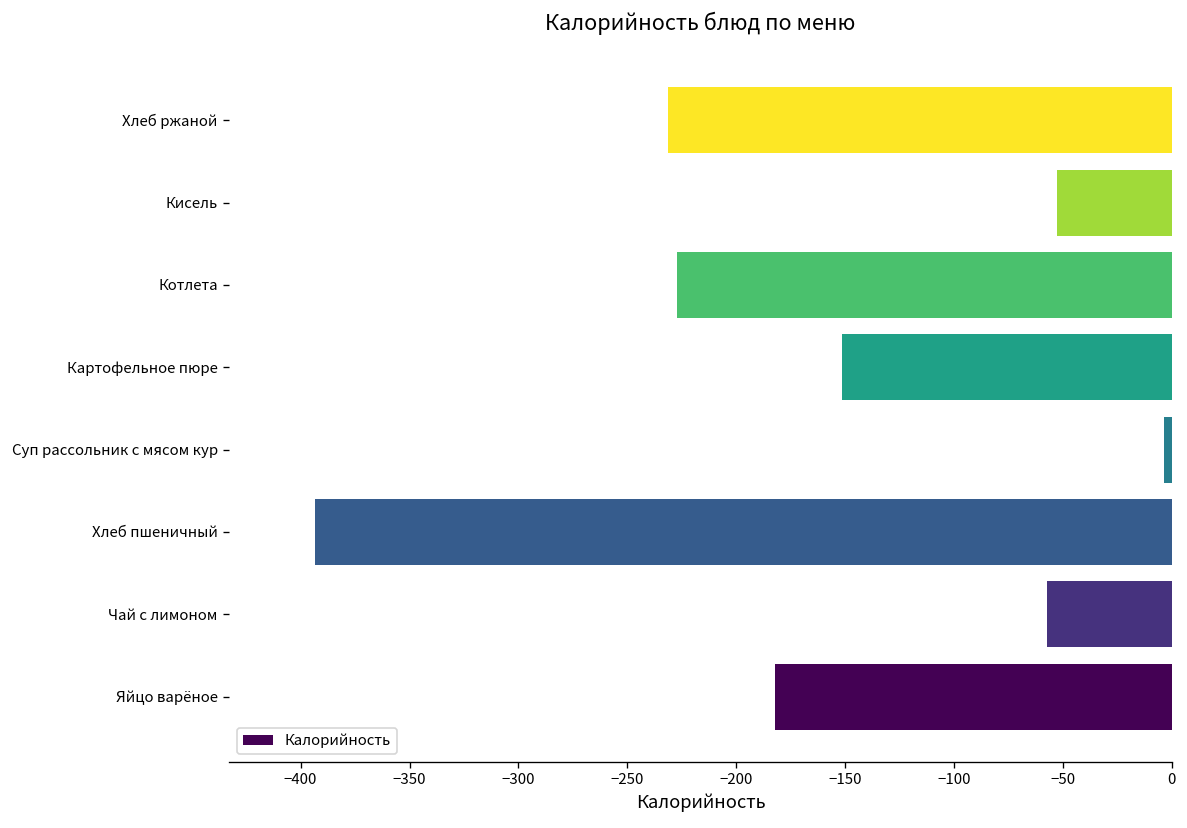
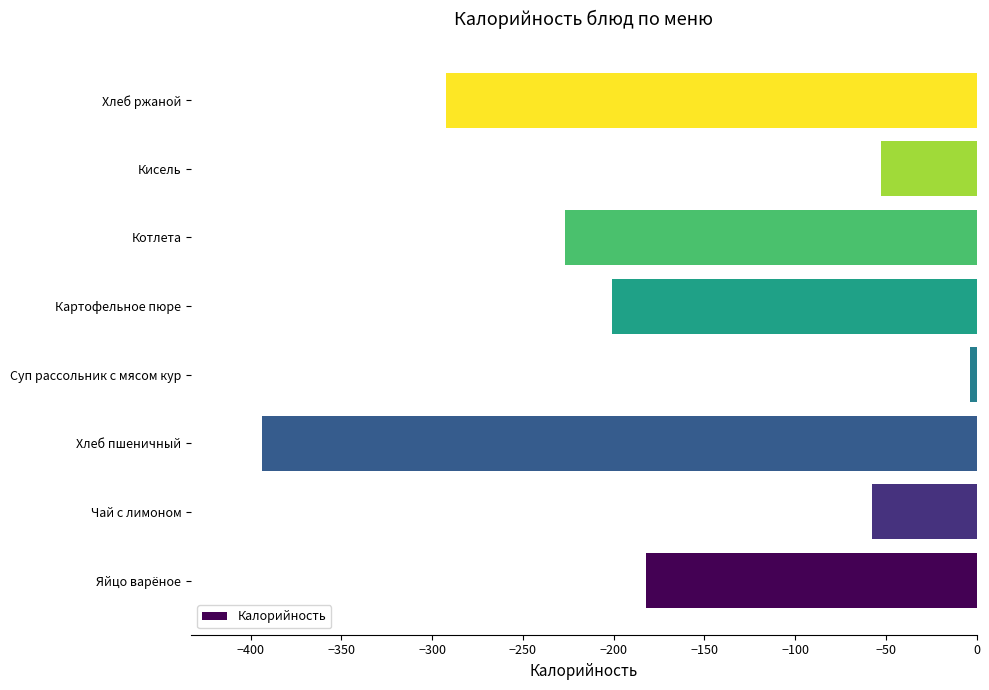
Хлеб ржаной: -232 -> -292
Картофельное пюре: -152 -> -201
